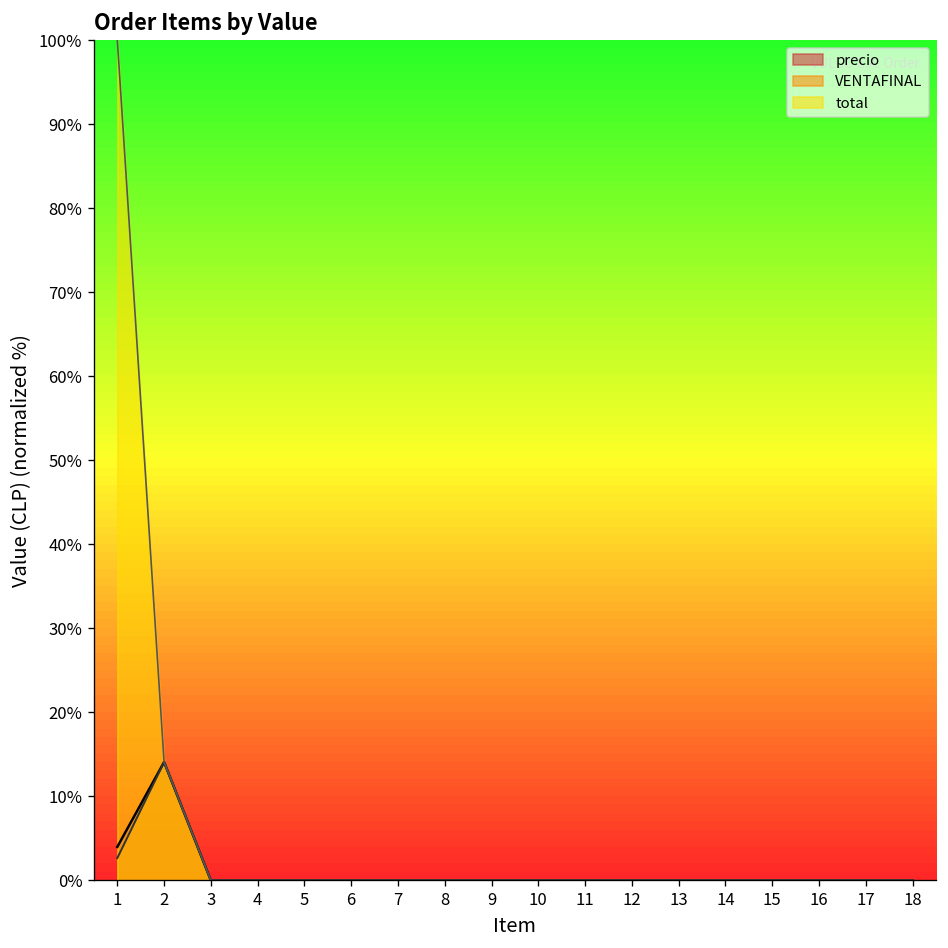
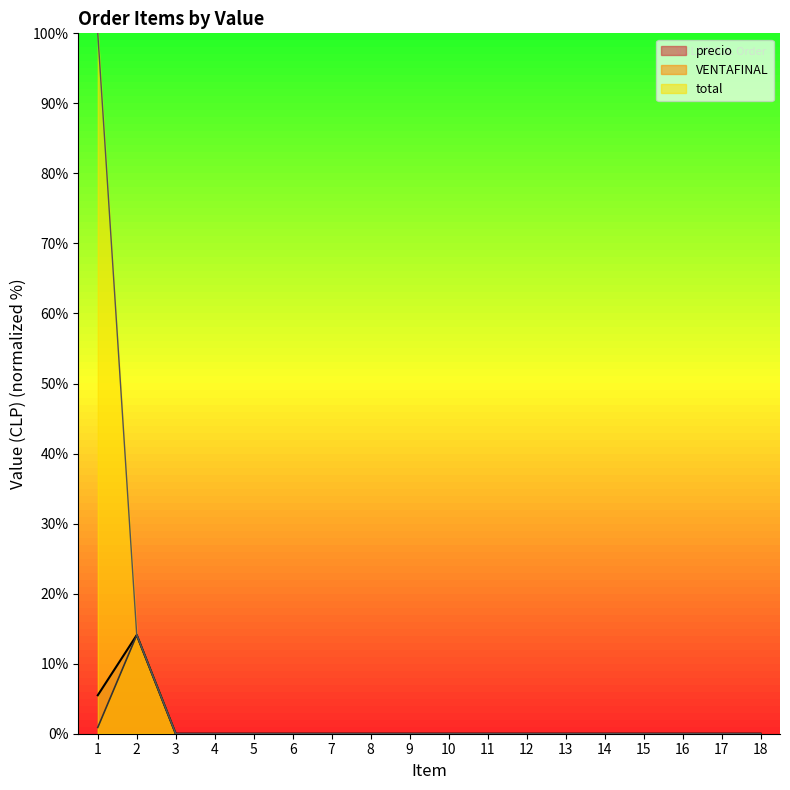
precio, 1: 4% -> 5%
VENTAFINAL, 1: 3% -> 1%
